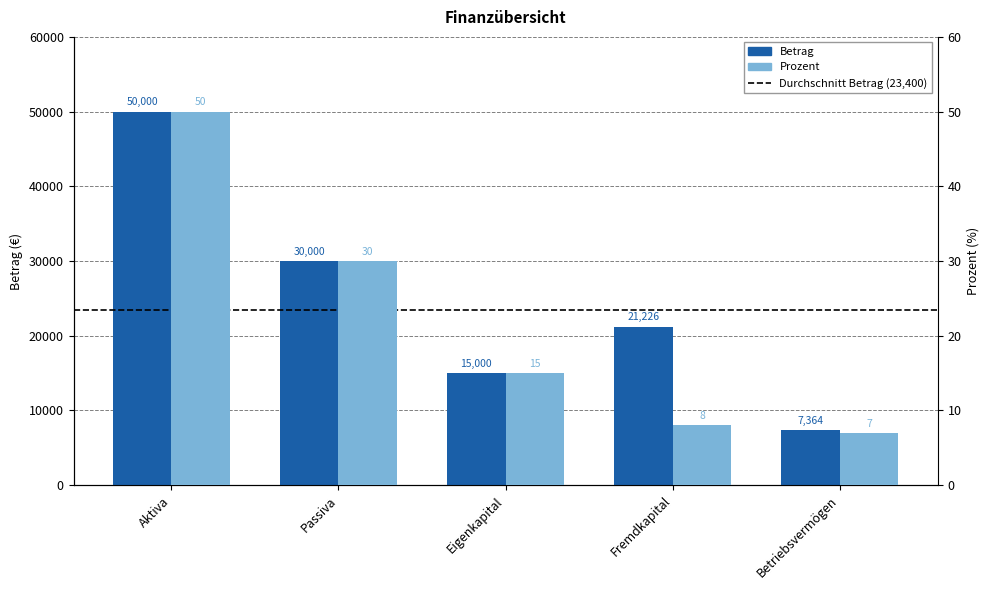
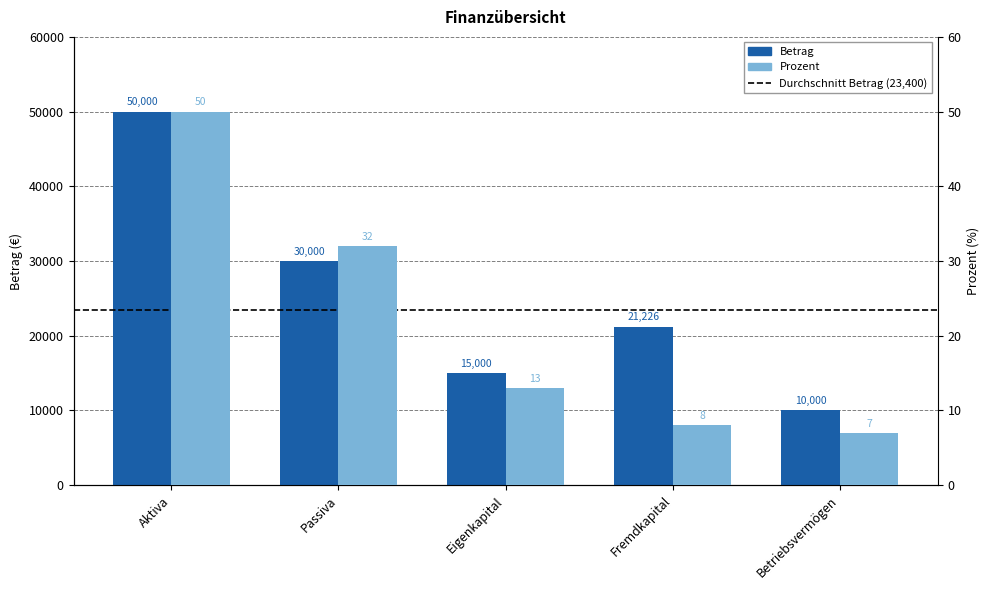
Betrag, Betriebsvermögen: 7,364 -> 10,000
Prozent, Passiva: 30 -> 32
Prozent, Eigenkapital: 15 -> 13
